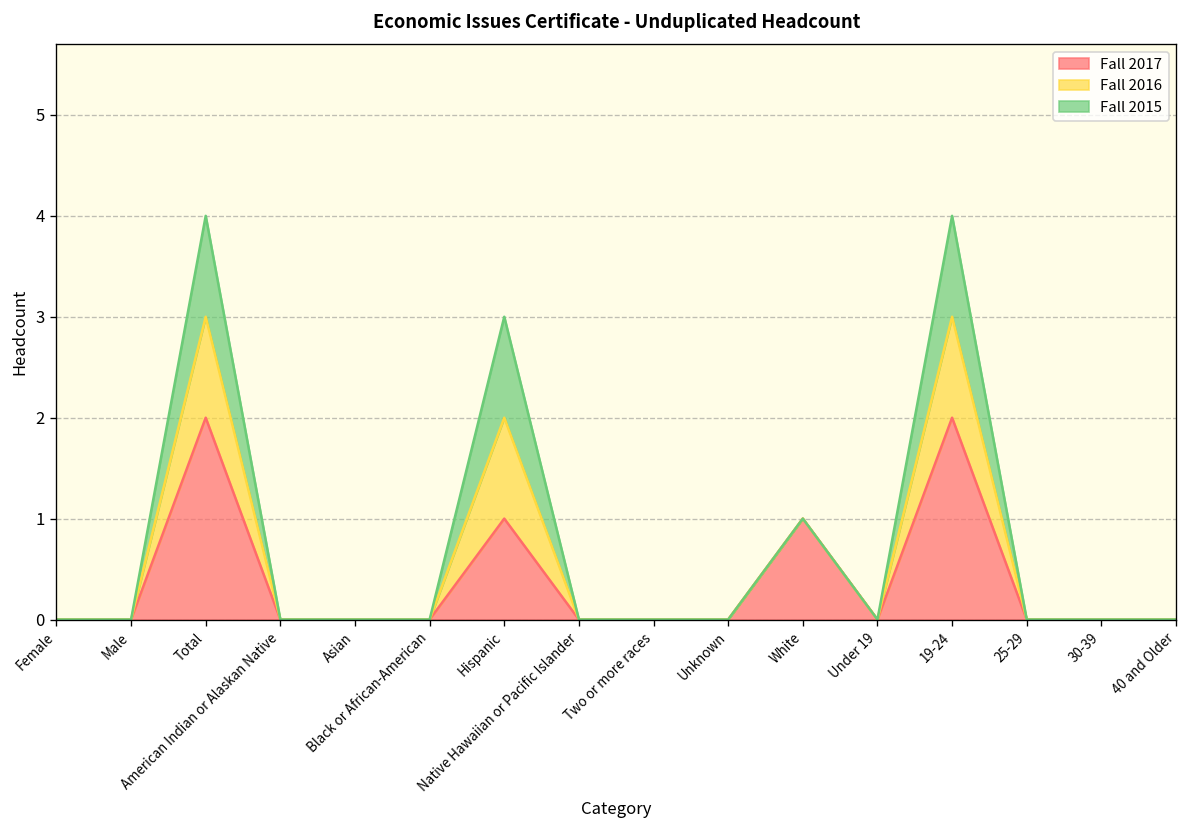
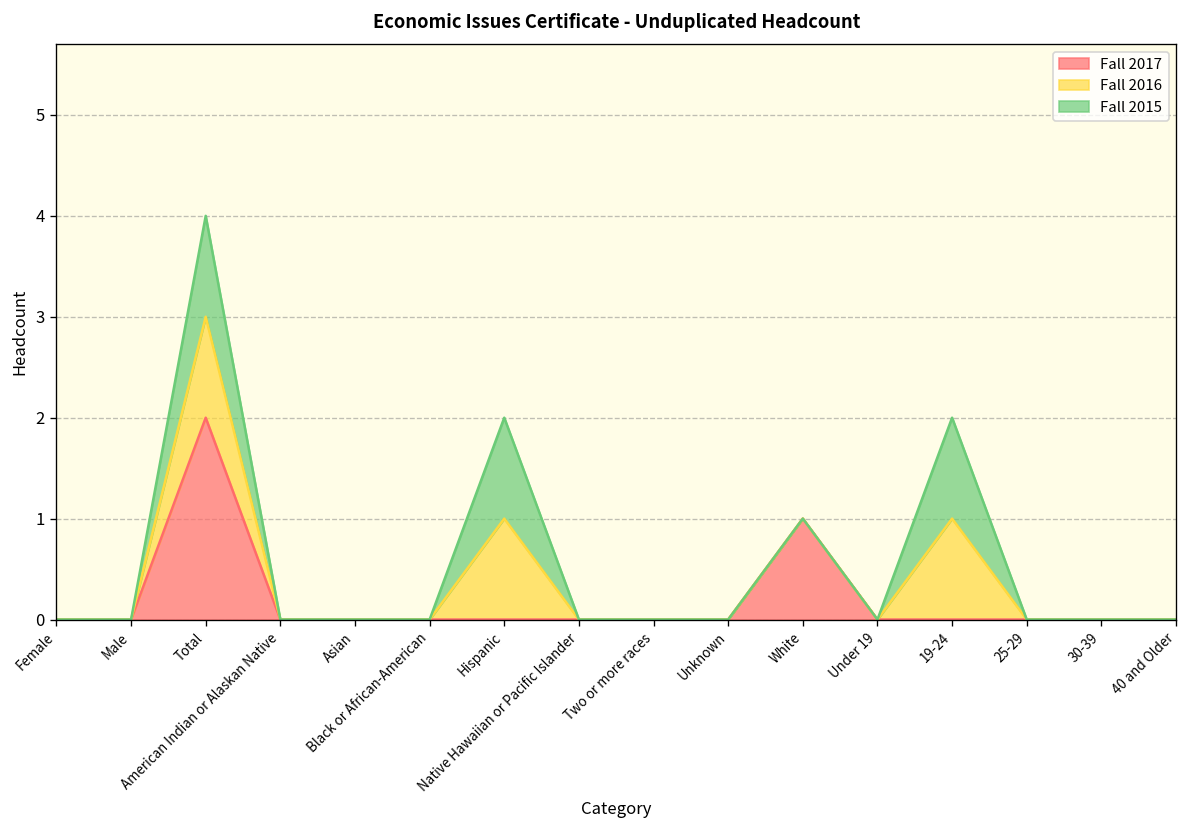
Fall 2017, Hispanic: 1 -> 0
Fall 2017, 19-24: 2 -> 0
